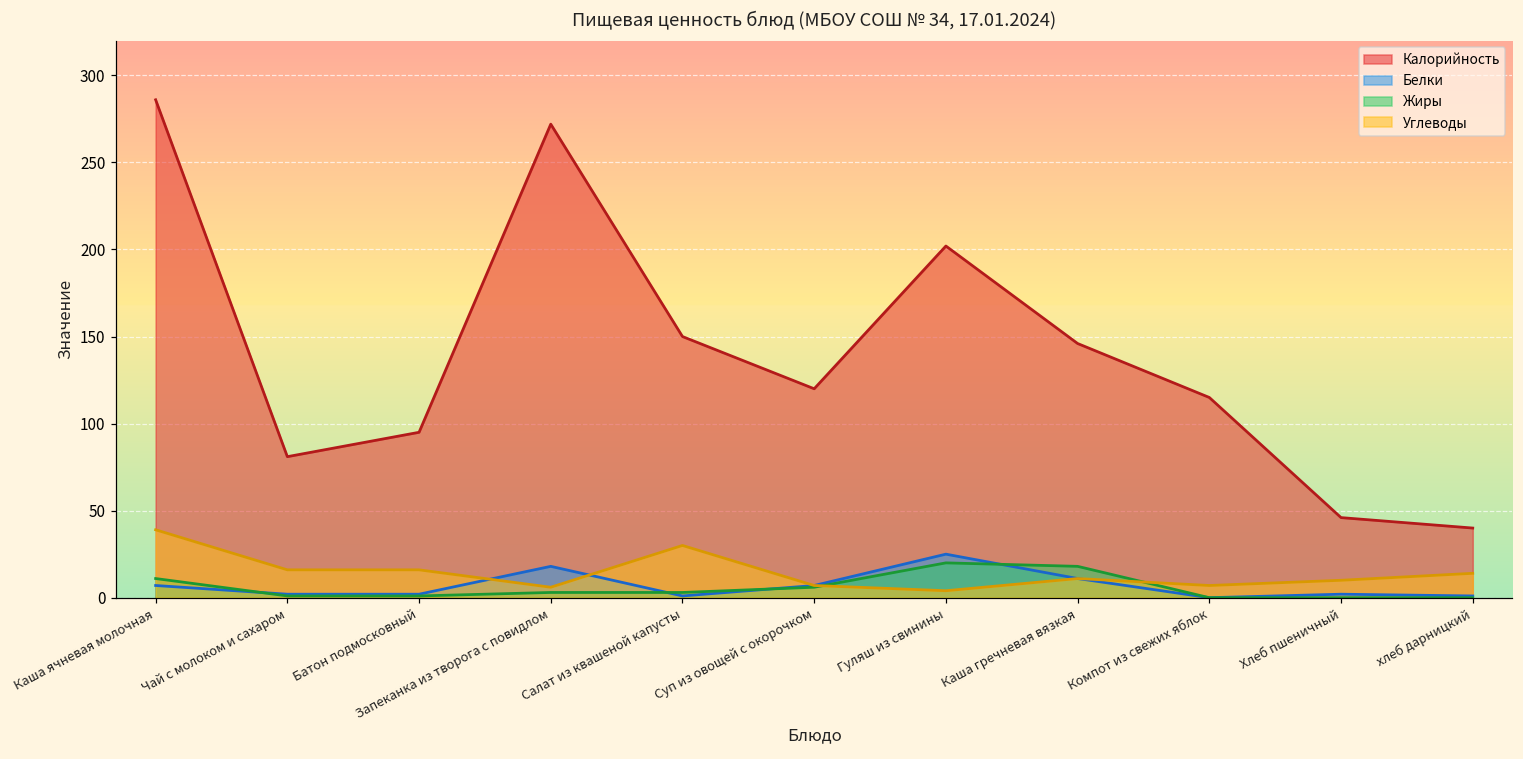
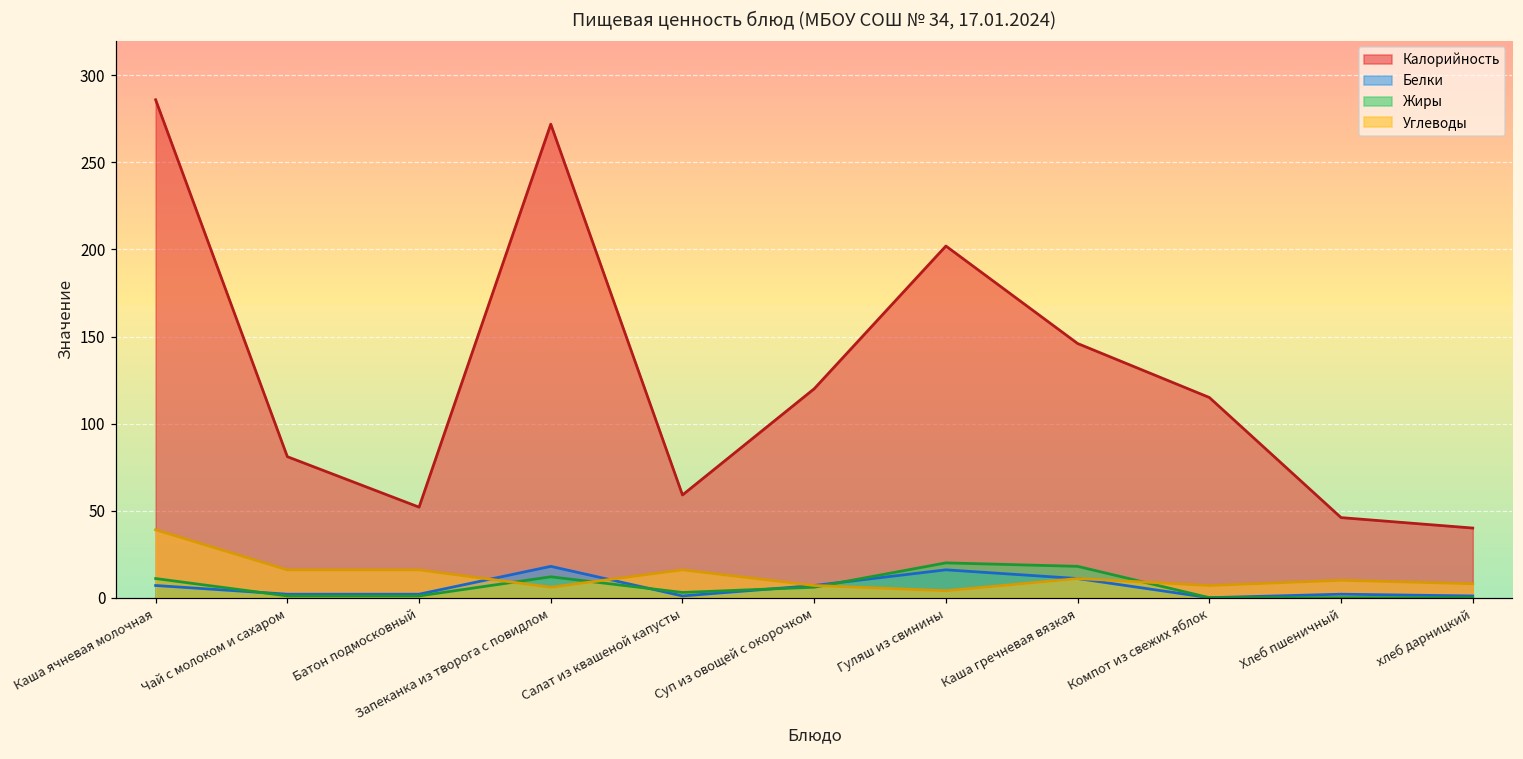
Калорийность, Батон подмосковный: 95 -> 52
Жиры, Запеканка из творога с повидлом: 3 -> 12
Калорийность, Салат из квашеной капусты: 150 -> 59
Углеводы, Салат из квашеной капусты: 30 -> 16
Белки, Гуляш из свинины: 25 -> 16
Углеводы, хлеб дарницкий: 14 -> 8
